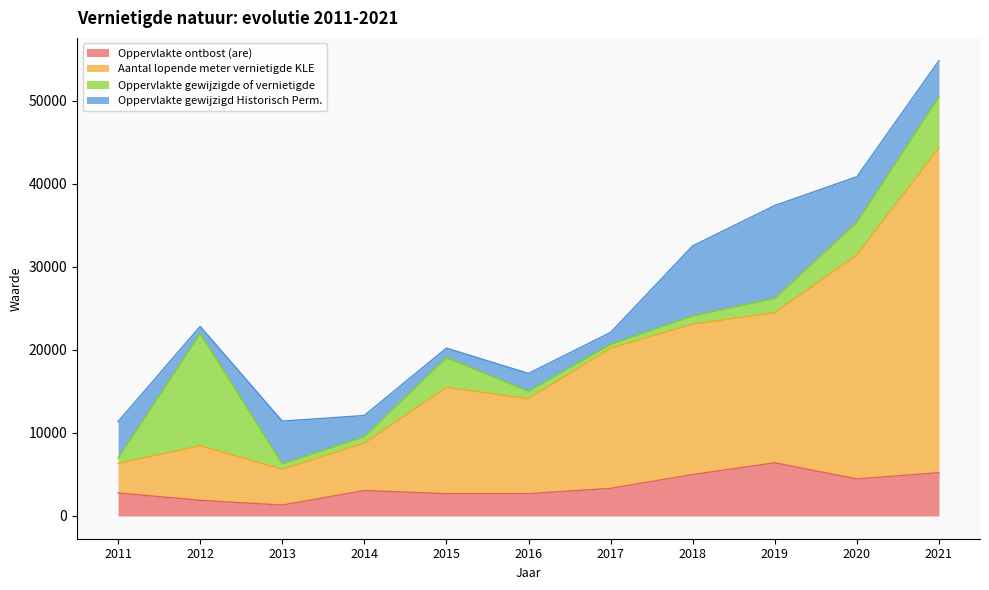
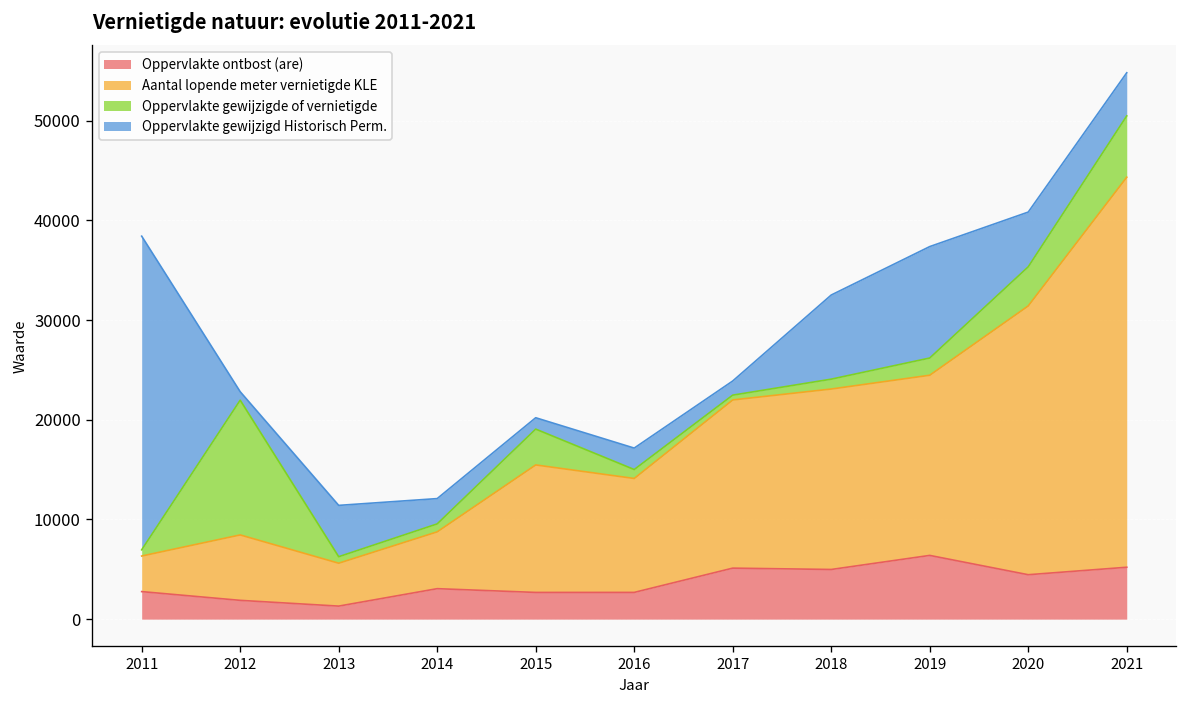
Oppervlakte gewijzigd Historisch Perm., 2011: 4000 -> 31000
Oppervlakte ontbost (are), 2017: 3000 -> 5000
